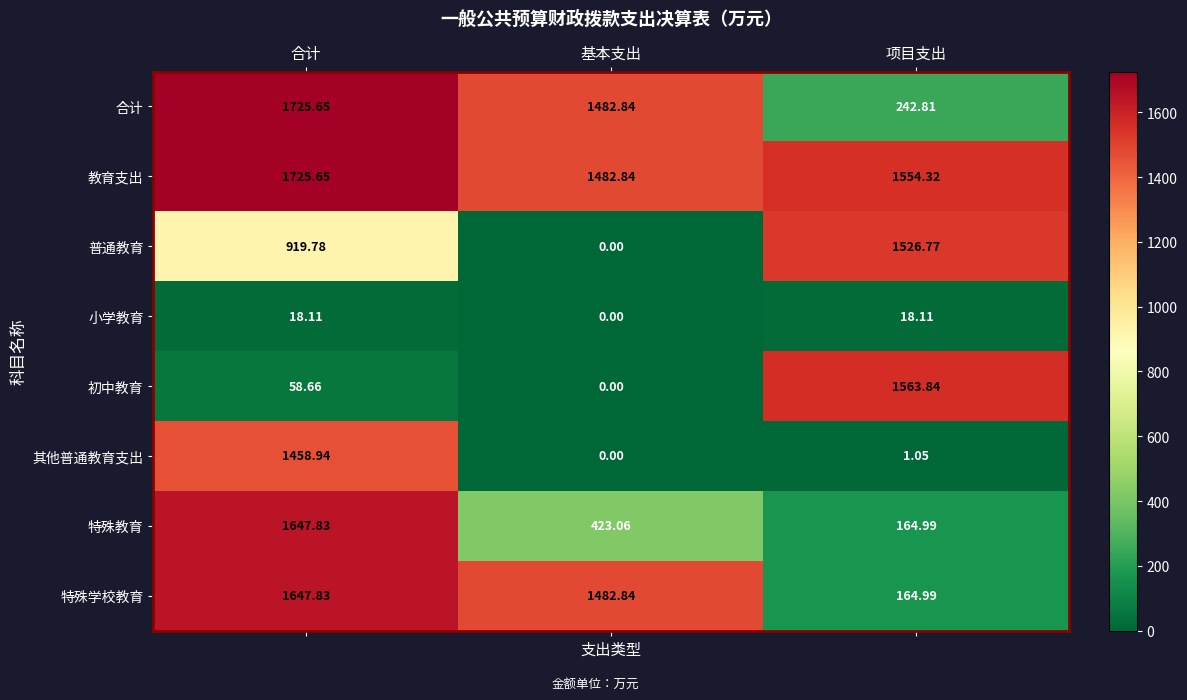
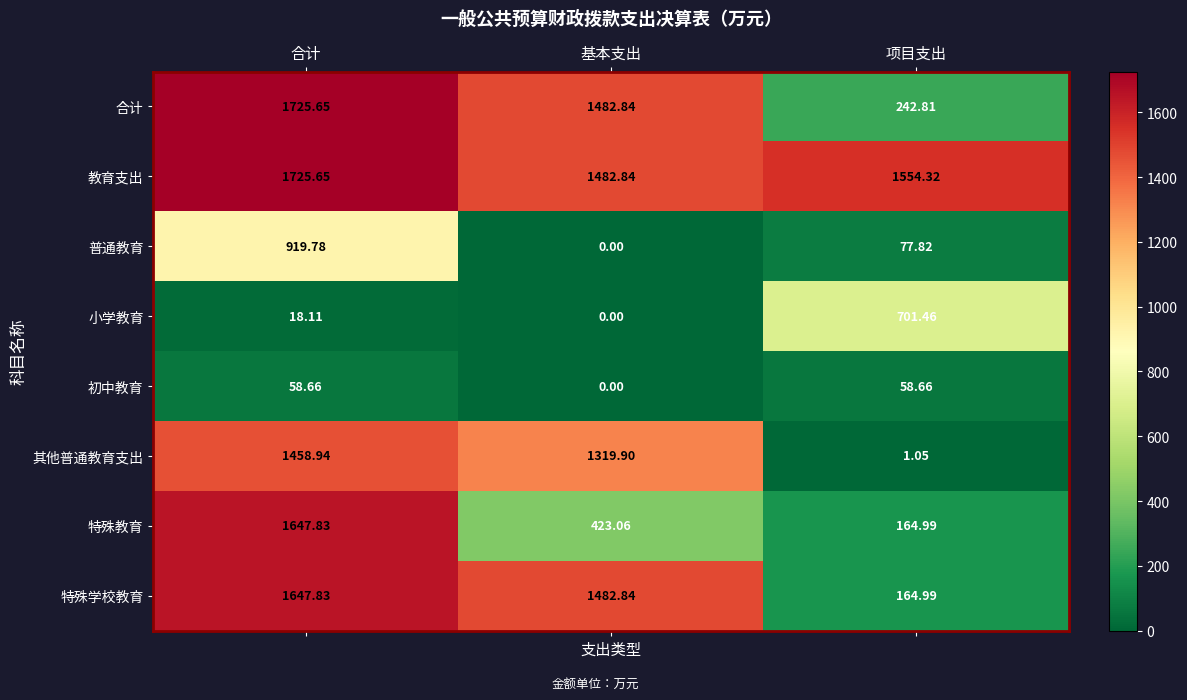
普通教育, 项目支出: 1526.77 -> 77.82
小学教育, 项目支出: 18.11 -> 701.46
初中教育, 项目支出: 1563.84 -> 58.66
其他普通教育支出, 基本支出: 0.00 -> 1319.90
